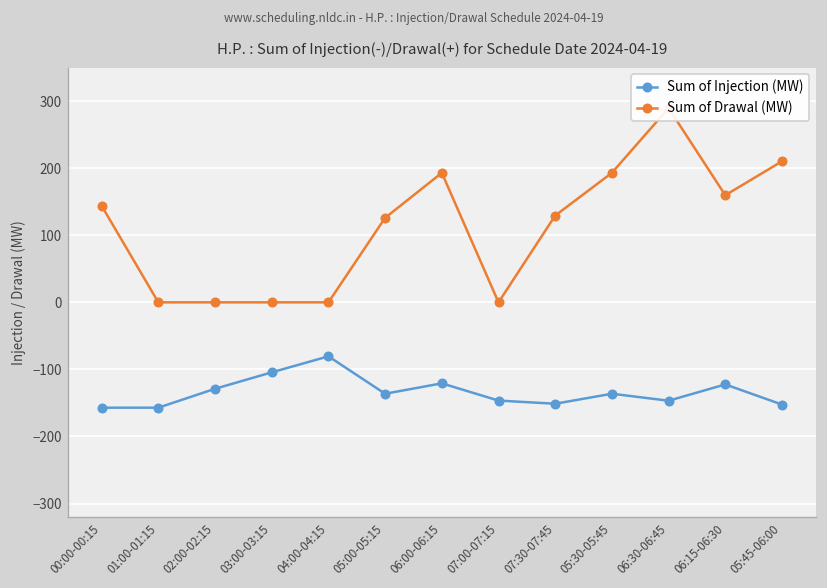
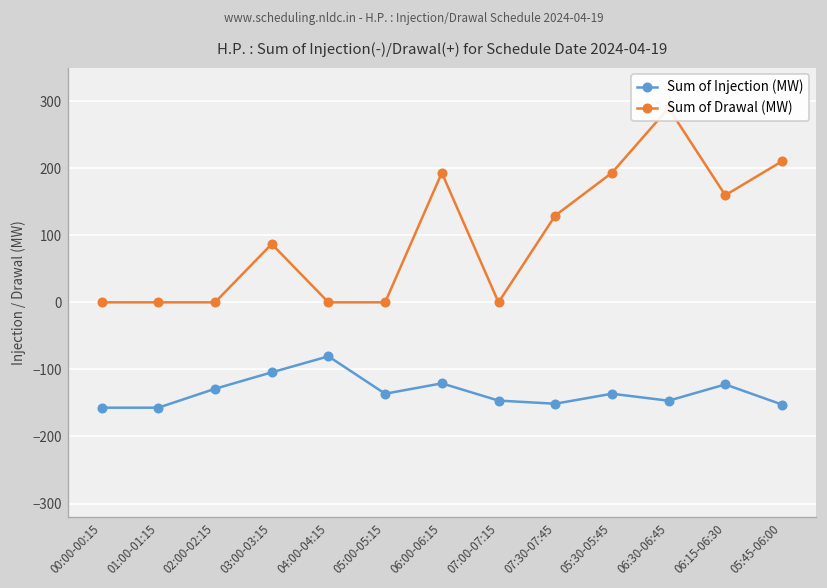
Sum of Drawal (MW), 00:00-00:15: 140 -> 0
Sum of Drawal (MW), 03:00-03:15: 0 -> 90
Sum of Drawal (MW), 05:00-05:15: 130 -> 0
